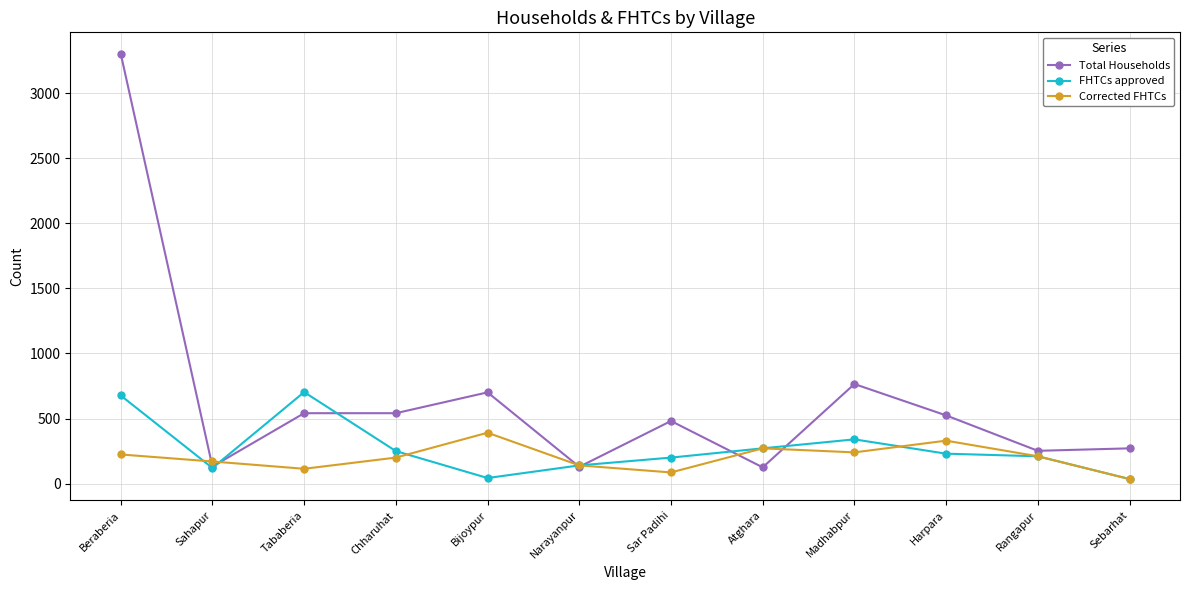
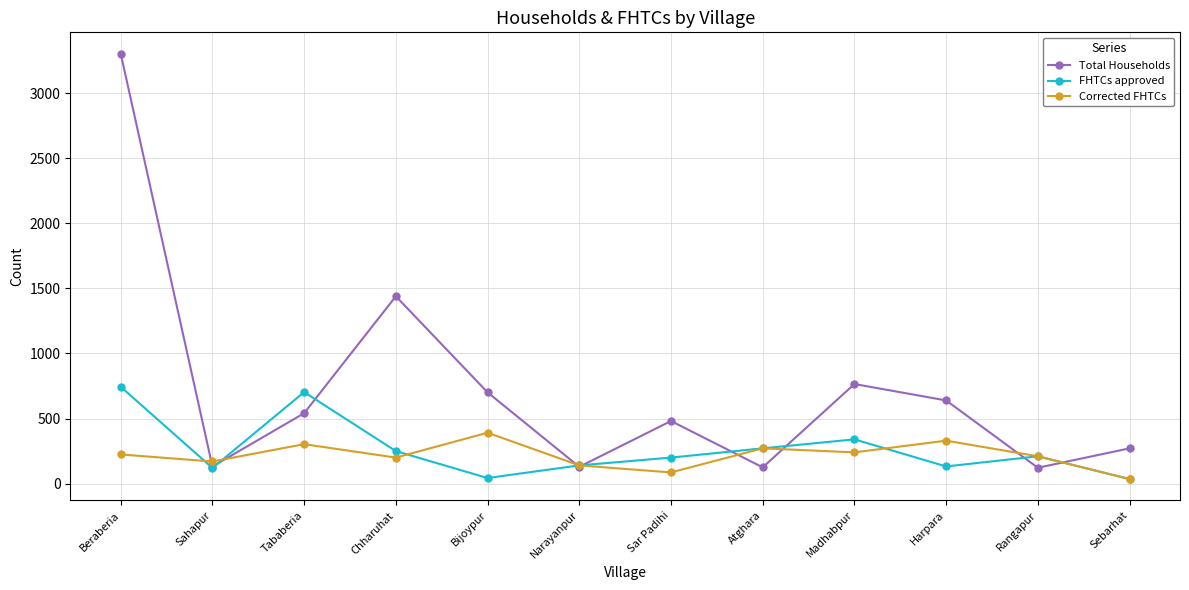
FHTCs approved, Beraberia: 680 -> 740
Corrected FHTCs, Tababeria: 110 -> 300
Total Households, Chharuhat: 540 -> 1440
Total Households, Harpara: 520 -> 640
FHTCs approved, Harpara: 230 -> 130
Total Households, Rangapur: 250 -> 120
